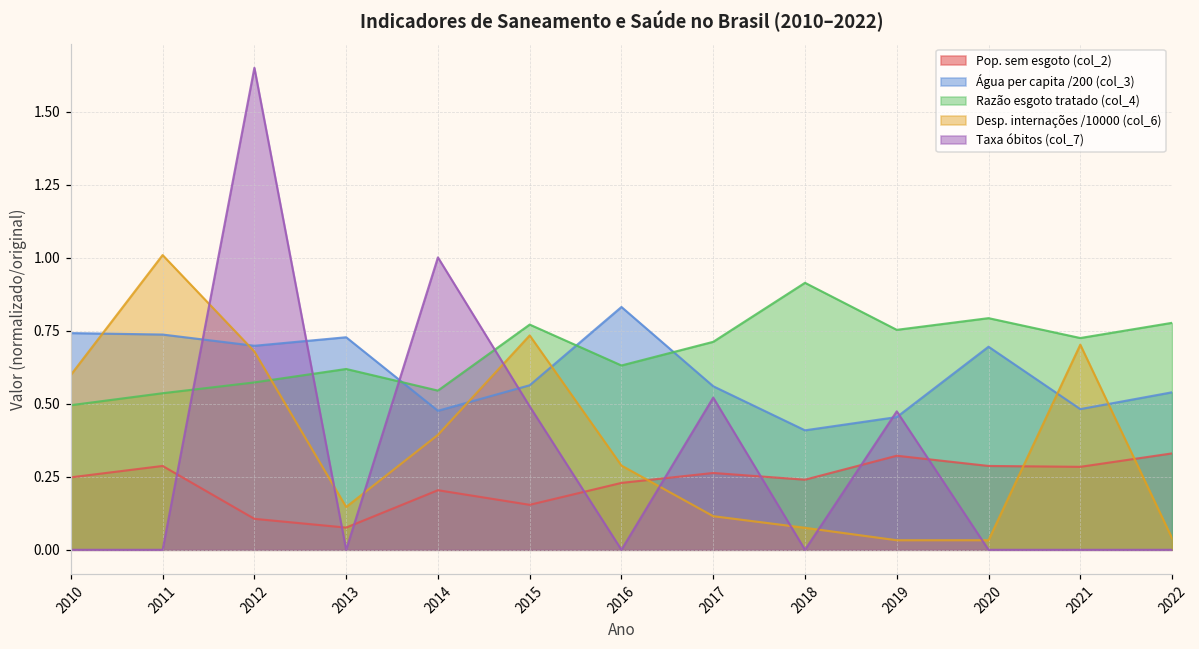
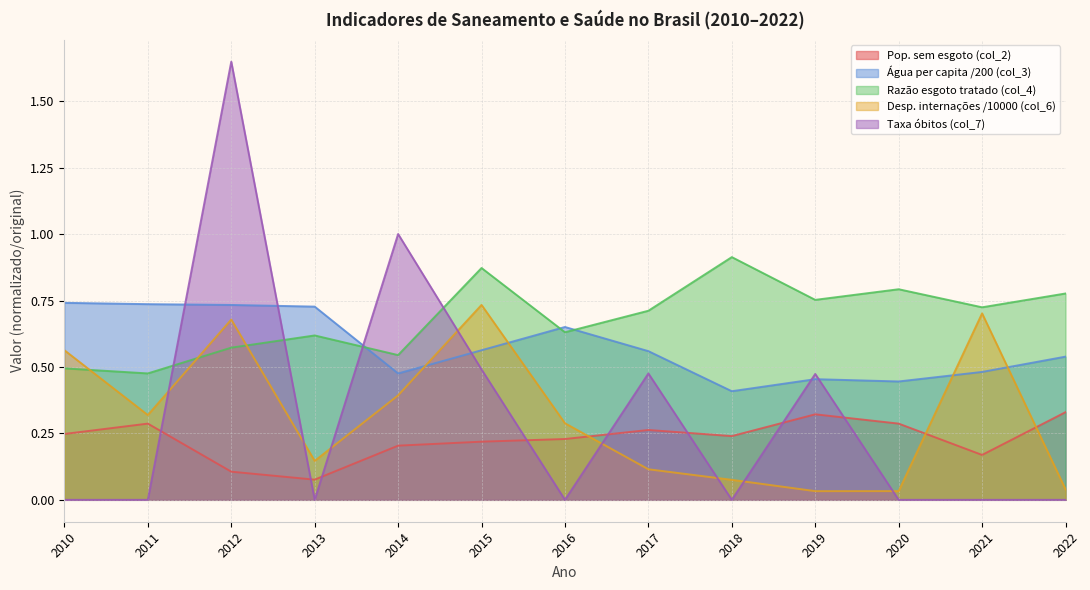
Desp. internações /10000 (col_6), 2010: 0.60 -> 0.56
Razão esgoto tratado (col_4), 2011: 0.54 -> 0.48
Desp. internações /10000 (col_6), 2011: 1.01 -> 0.32
Água per capita /200 (col_3), 2012: 0.70 -> 0.73
Pop. sem esgoto (col_2), 2015: 0.15 -> 0.22
Razão esgoto tratado (col_4), 2015: 0.77 -> 0.87
Água per capita /200 (col_3), 2016: 0.83 -> 0.65
Taxa óbitos (col_7), 2017: 0.52 -> 0.48
Água per capita /200 (col_3), 2020: 0.70 -> 0.45
Pop. sem esgoto (col_2), 2021: 0.28 -> 0.17
